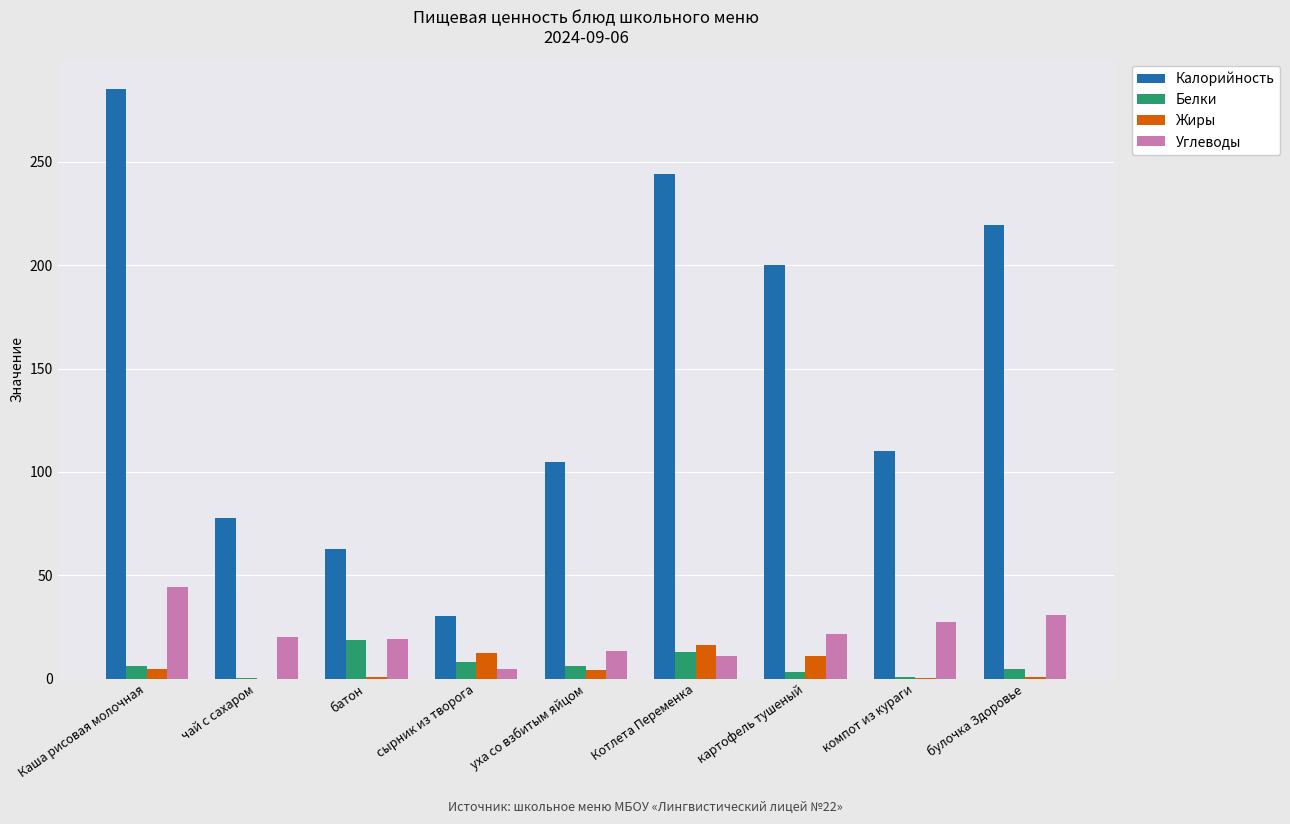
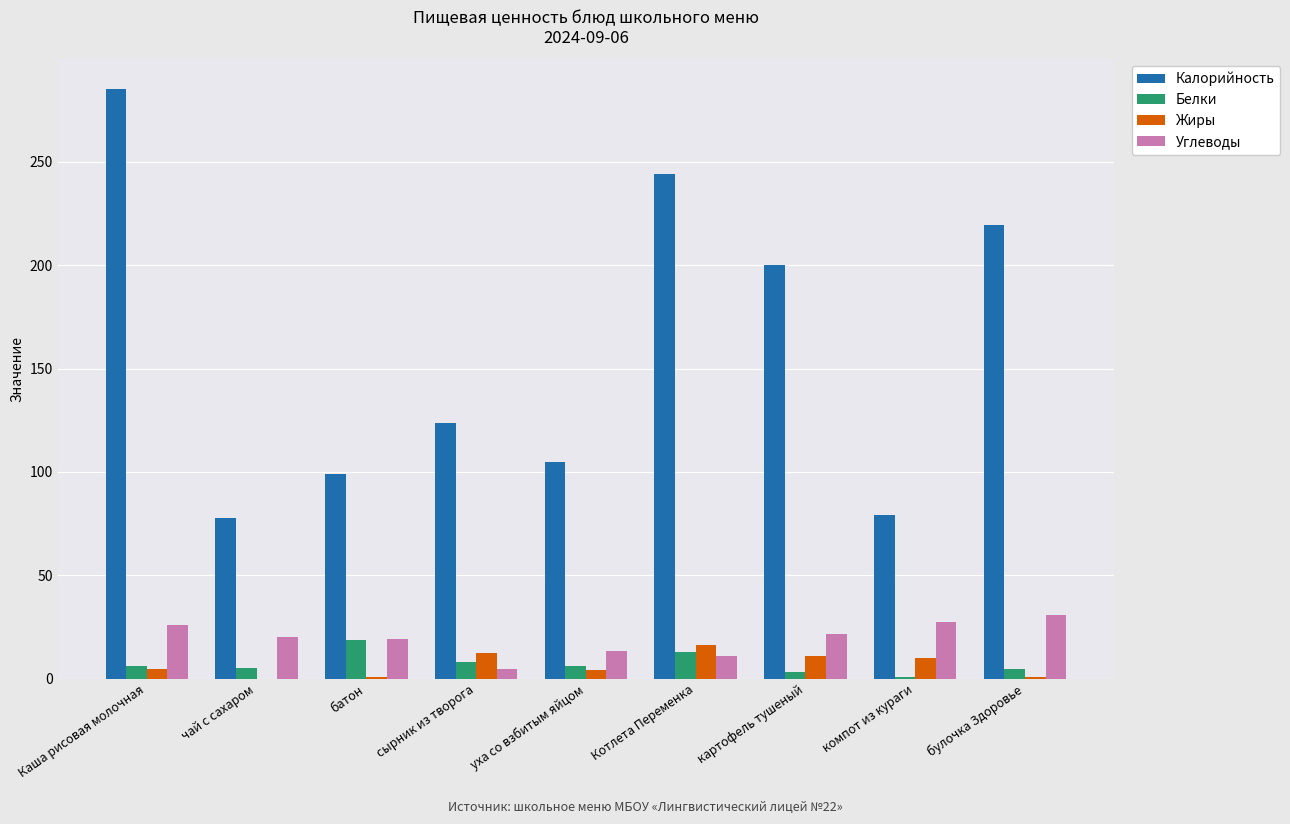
Углеводы, Каша рисовая молочная: 44 -> 26
Белки, чай с сахаром: 0 -> 5
Калорийность, батон: 63 -> 99
Калорийность, сырник из творога: 31 -> 124
Калорийность, компот из кураги: 110 -> 79
Жиры, компот из кураги: 0 -> 10
